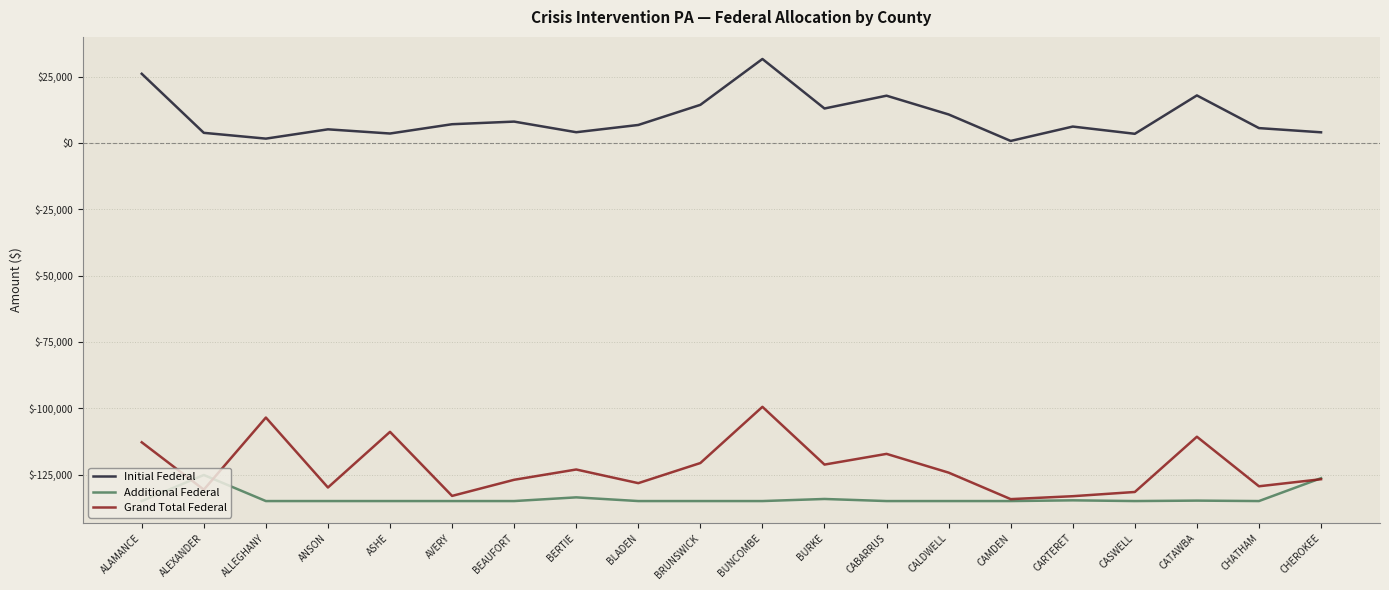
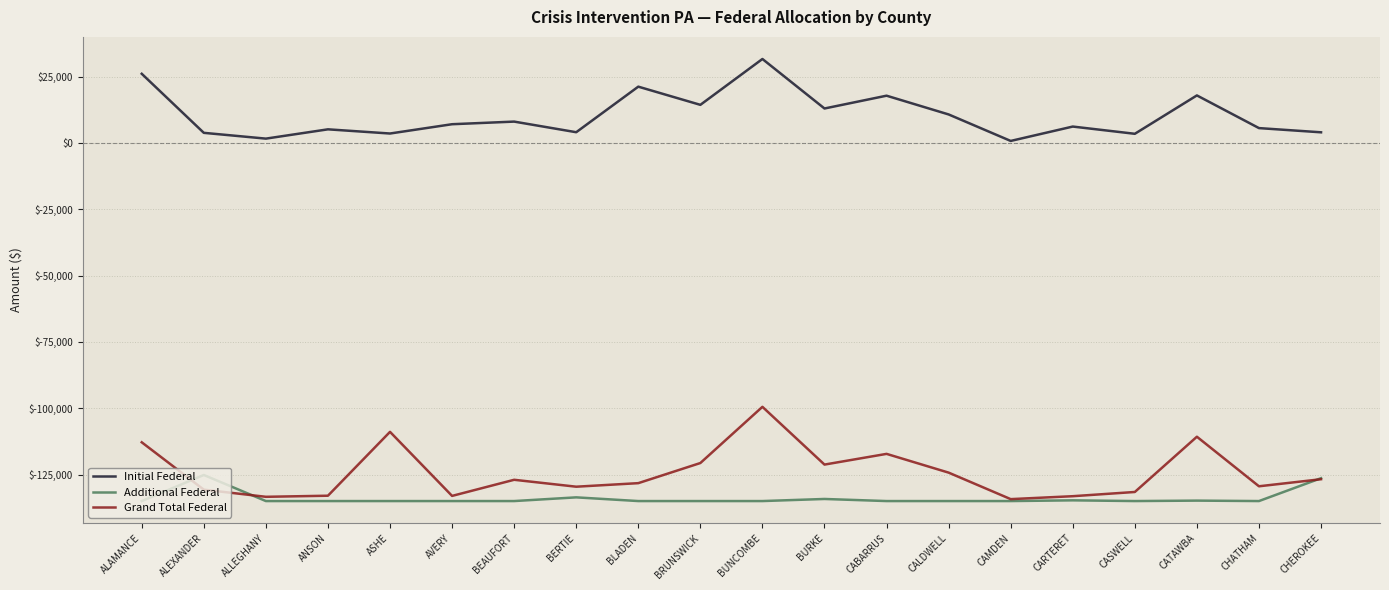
Grand Total Federal, ALLEGHANY: $-104,000 -> $-133,000
Grand Total Federal, ANSON: $-130,000 -> $-133,000
Grand Total Federal, BERTIE: $-123,000 -> $-130,000
Initial Federal, BLADEN: $7,000 -> $21,000
